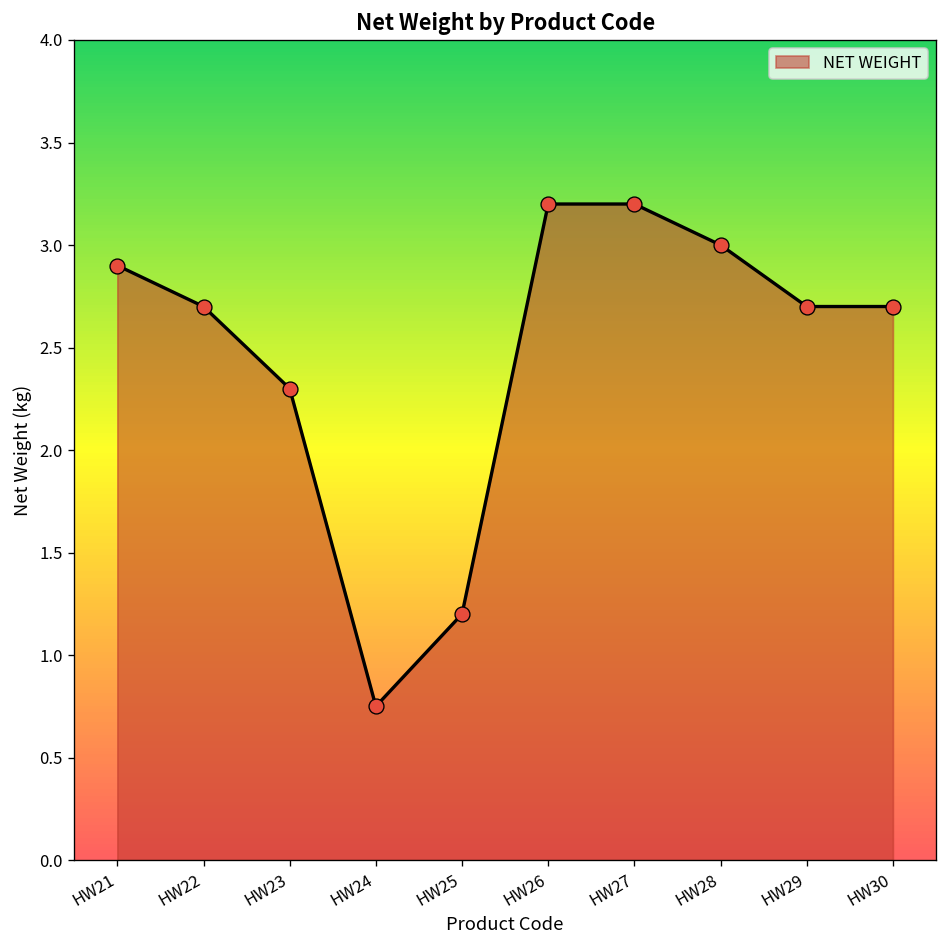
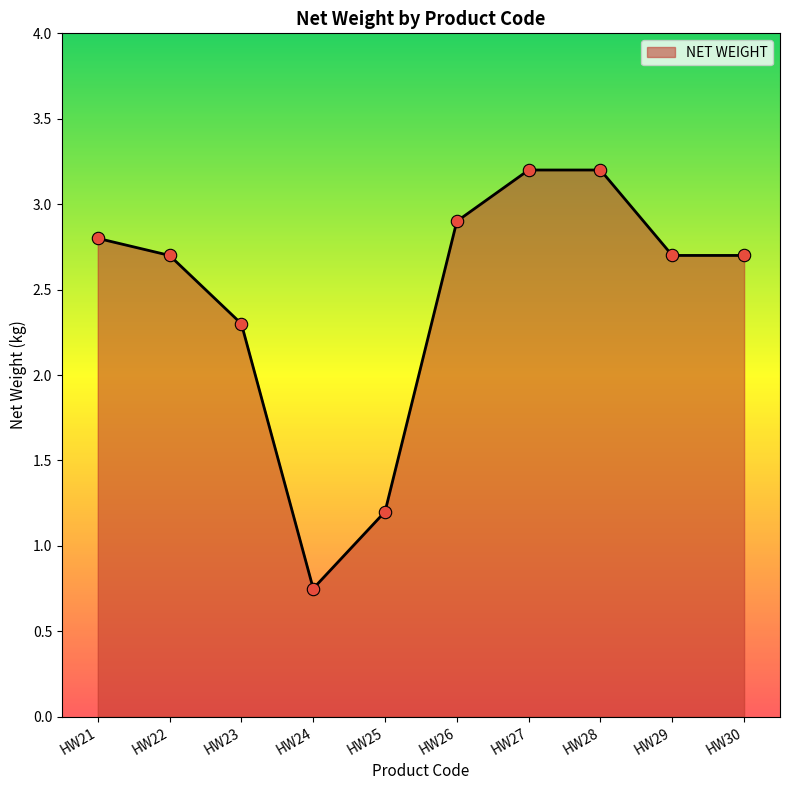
HW21: 2.9 -> 2.8
HW26: 3.2 -> 2.9
HW28: 3.0 -> 3.2
